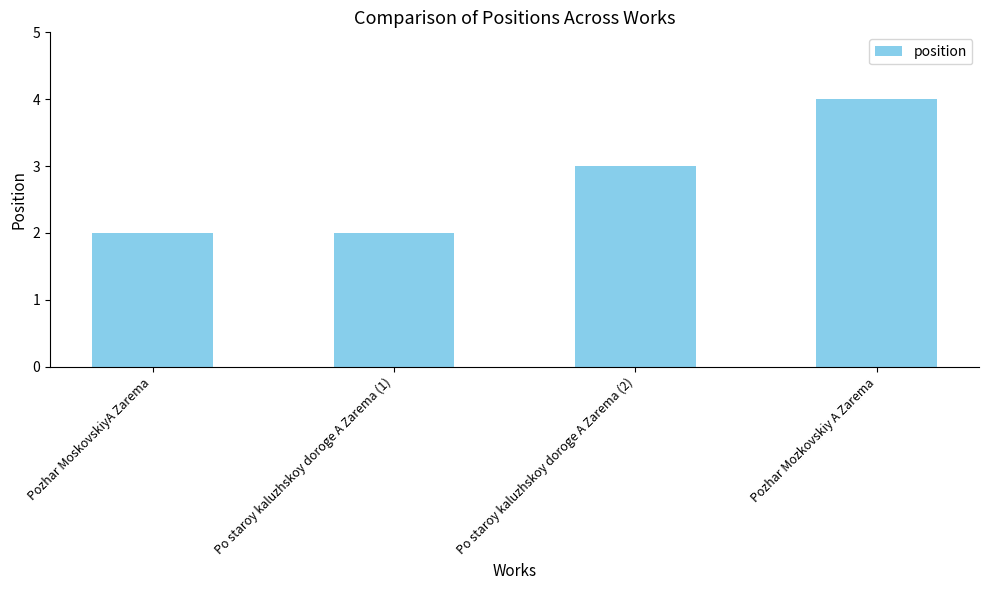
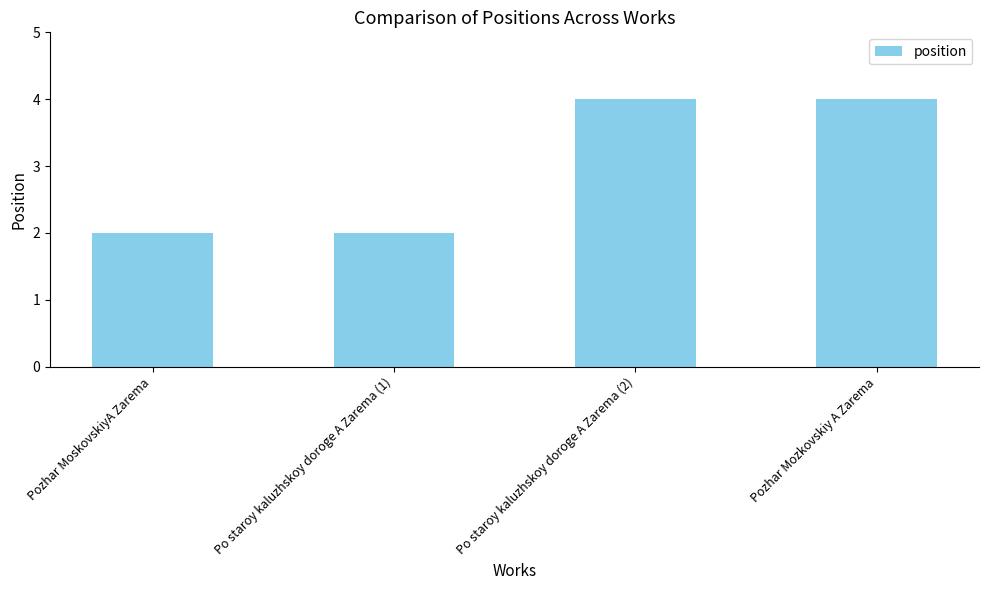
Po staroy kaluzhskoy doroge A Zarema (2): 3 -> 4
